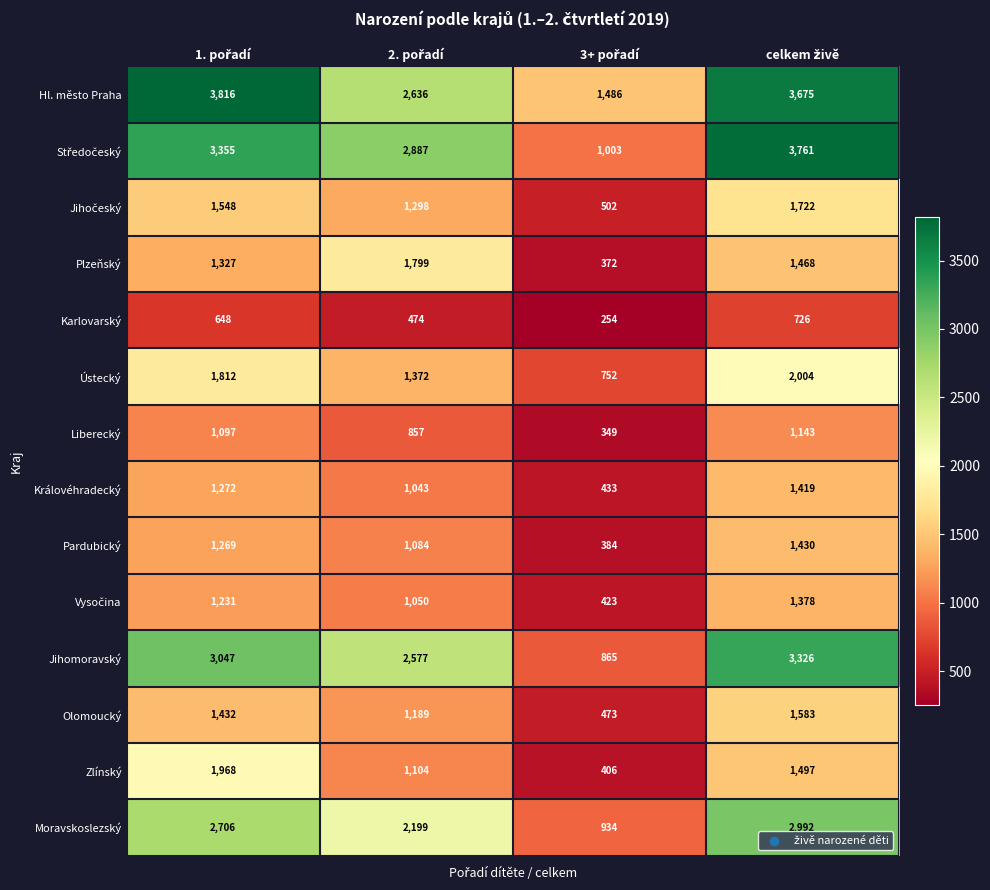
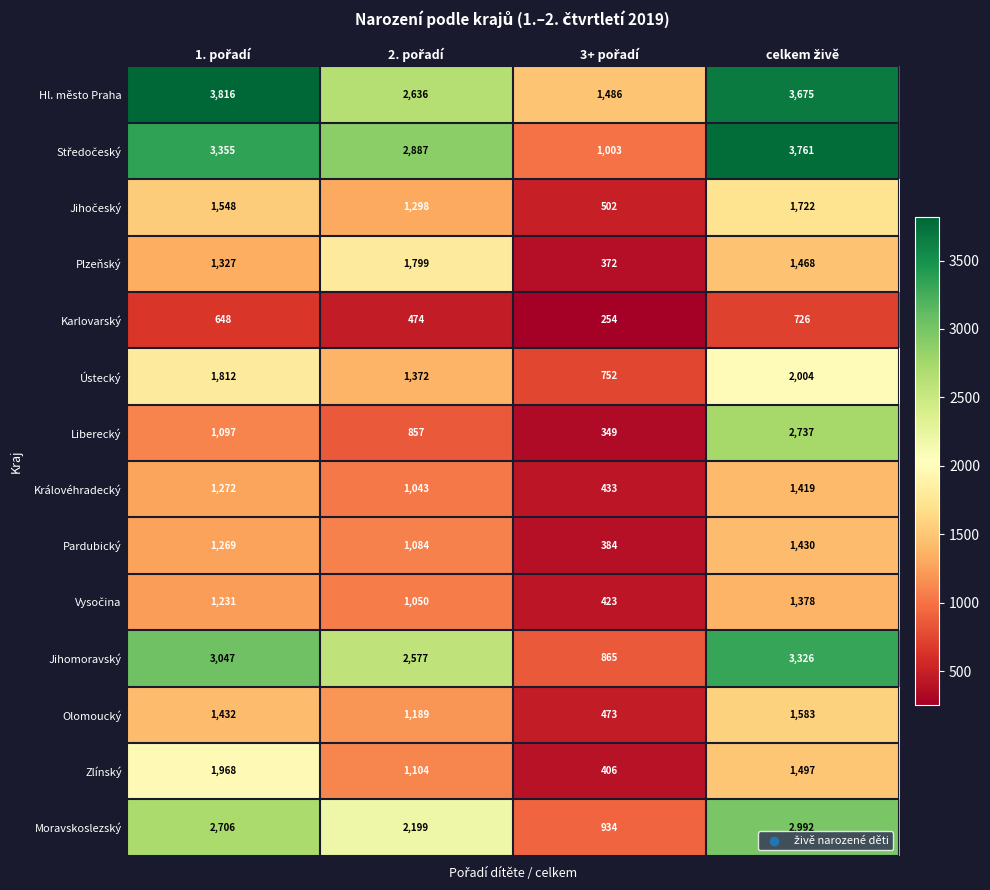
Liberecký, celkem živě: 1,143 -> 2,737
